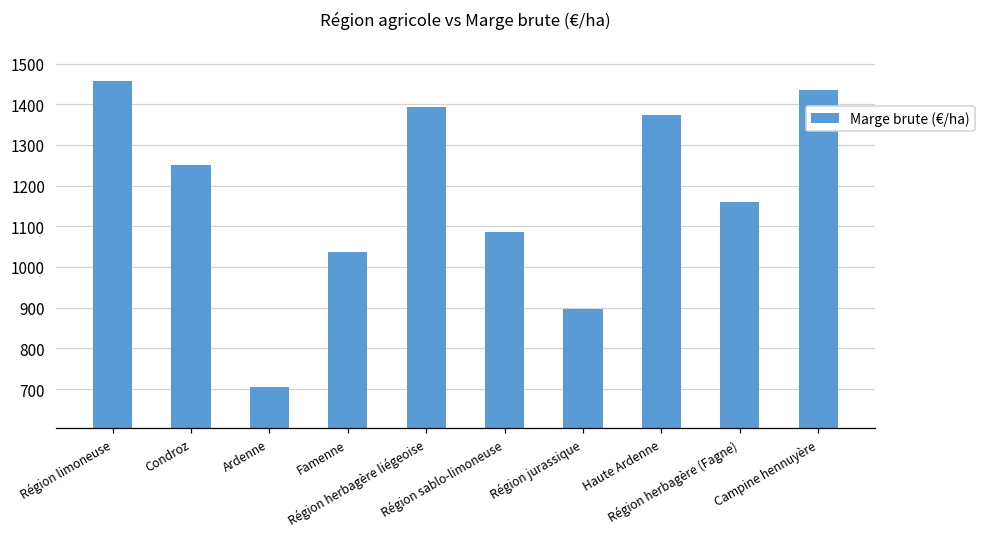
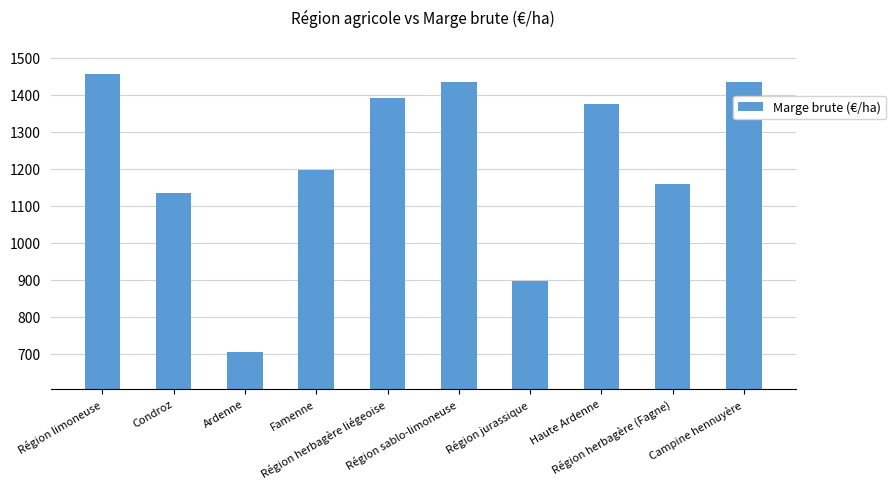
Condroz: 1250 -> 1130
Famenne: 1040 -> 1200
Région sablo-limoneuse: 1090 -> 1430
